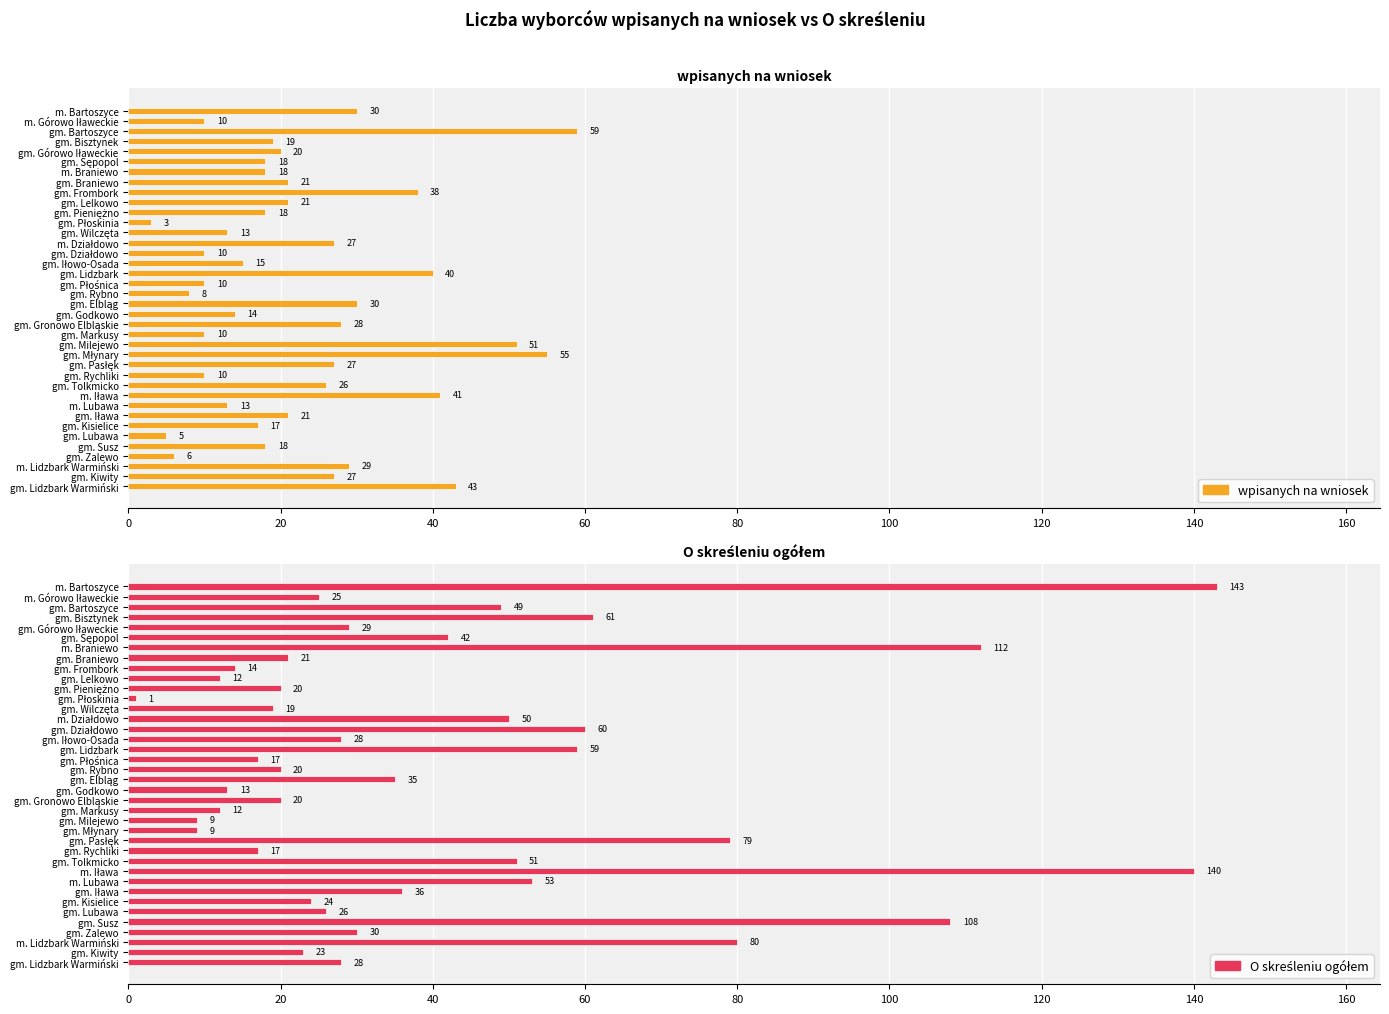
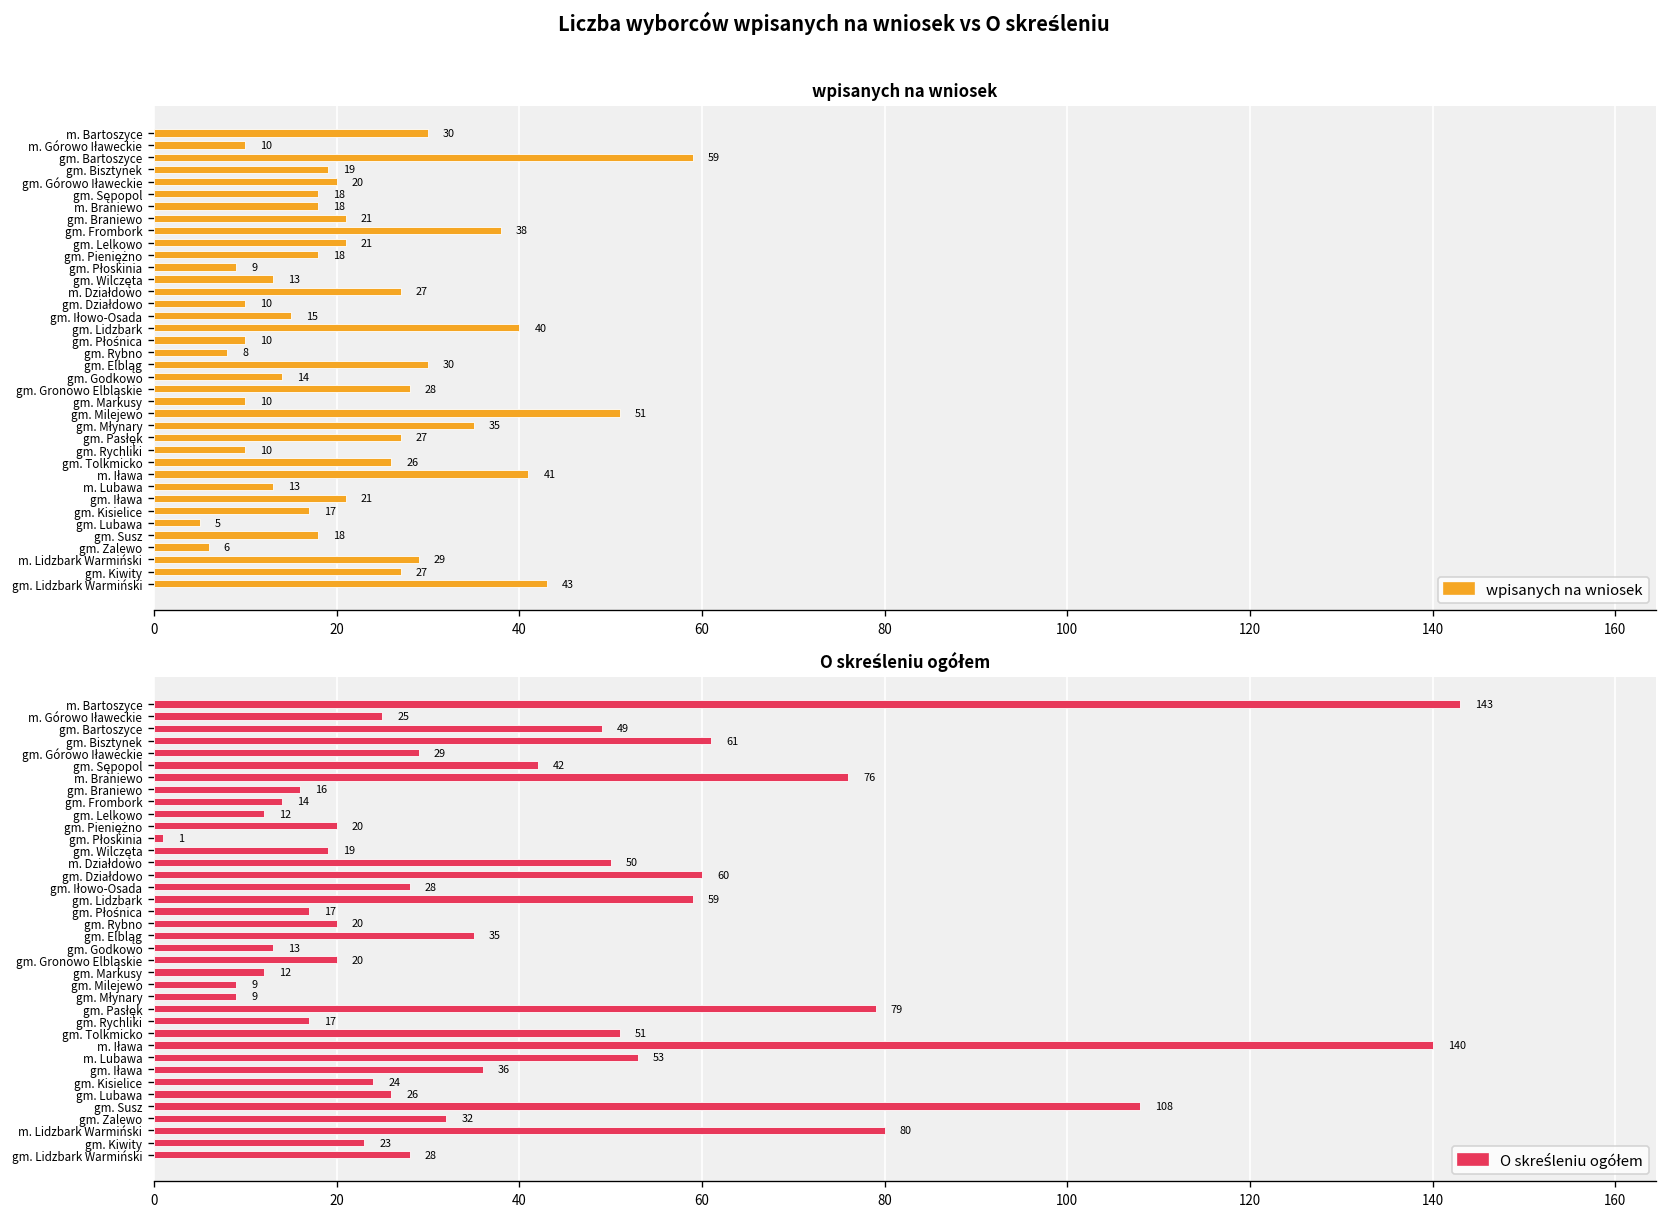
wpisanych na wniosek, gm. Płoskinia: 3 -> 9
wpisanych na wniosek, gm. Młynary: 55 -> 35
O skreśleniu ogółem, m. Braniewo: 112 -> 76
O skreśleniu ogółem, gm. Braniewo: 21 -> 16
O skreśleniu ogółem, gm. Zalewo: 30 -> 32
